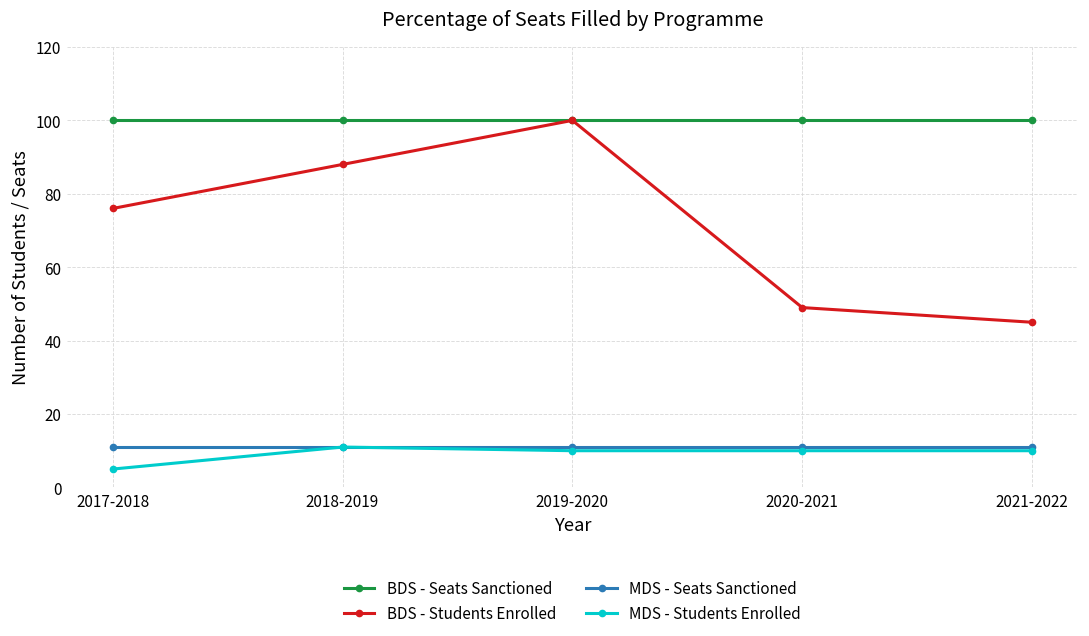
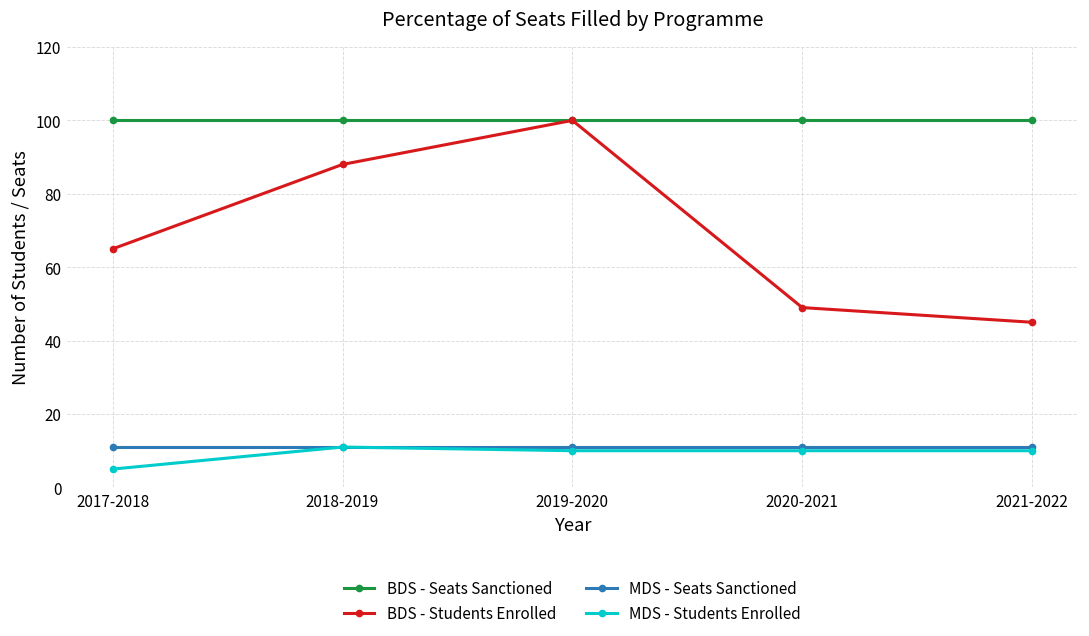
BDS - Students Enrolled, 2017-2018: 76 -> 65
